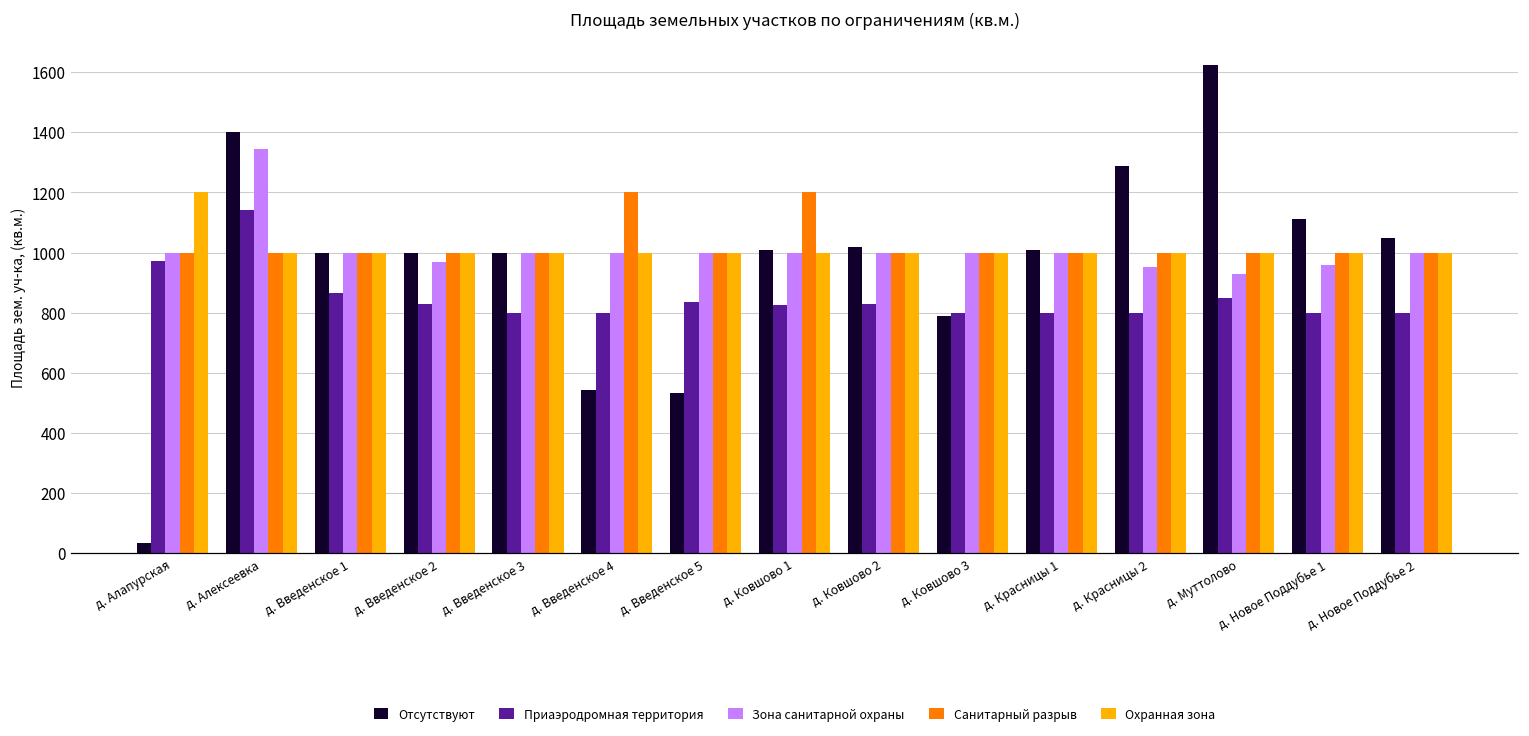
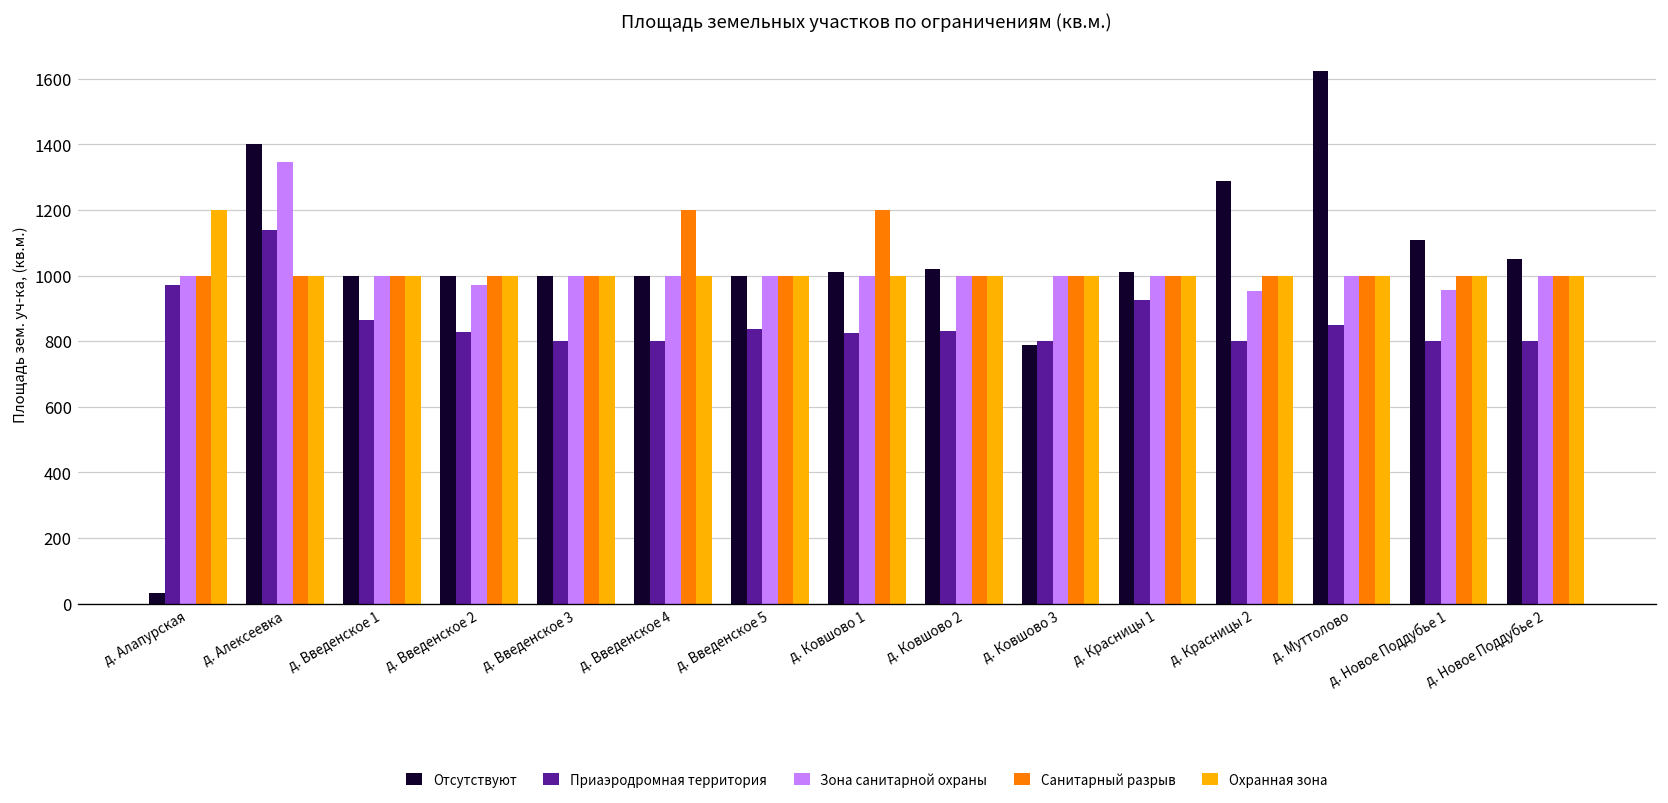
Отсутствуют, д. Введенское 4: 540 -> 1000
Отсутствуют, д. Введенское 5: 530 -> 1000
Приаэродромная территория, д. Красницы 1: 800 -> 930
Зона санитарной охраны, д. Муттолово: 930 -> 1000
